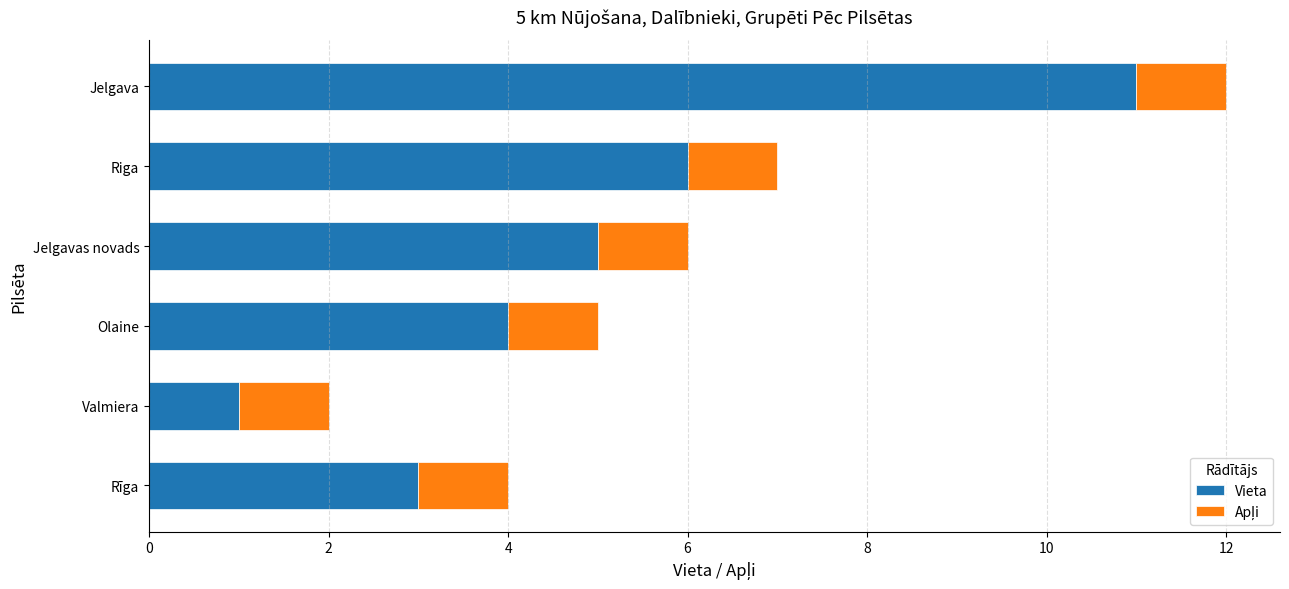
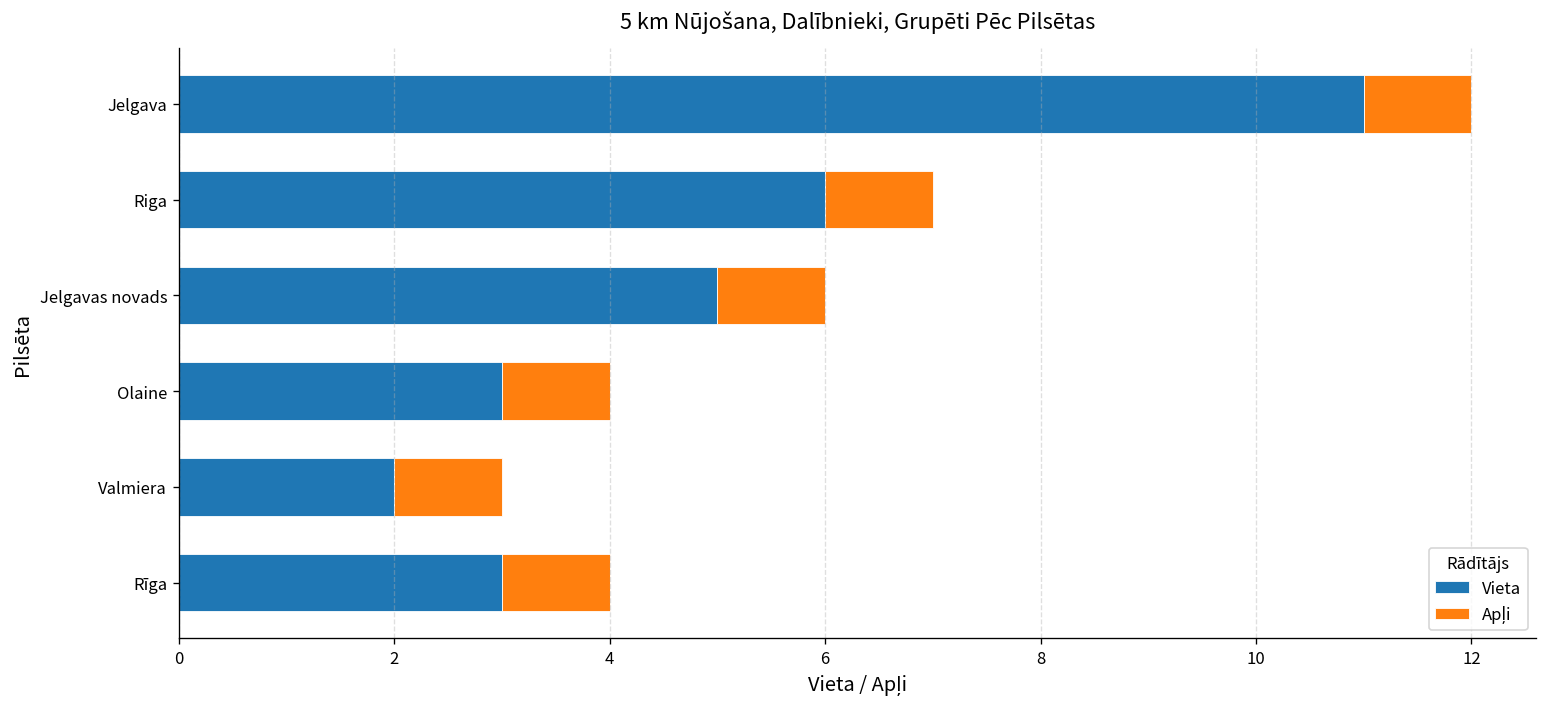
Vieta, Olaine: 4 -> 3
Vieta, Valmiera: 1 -> 2
